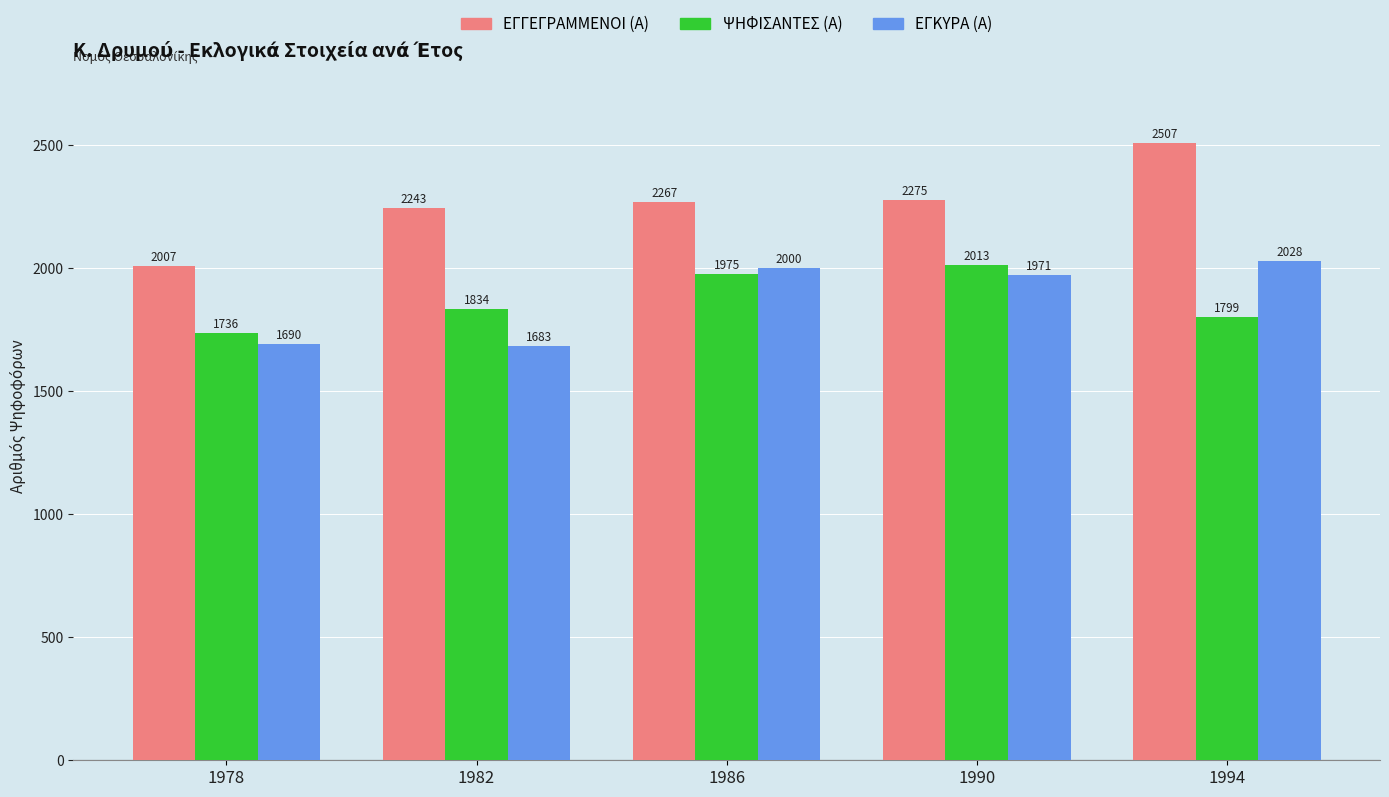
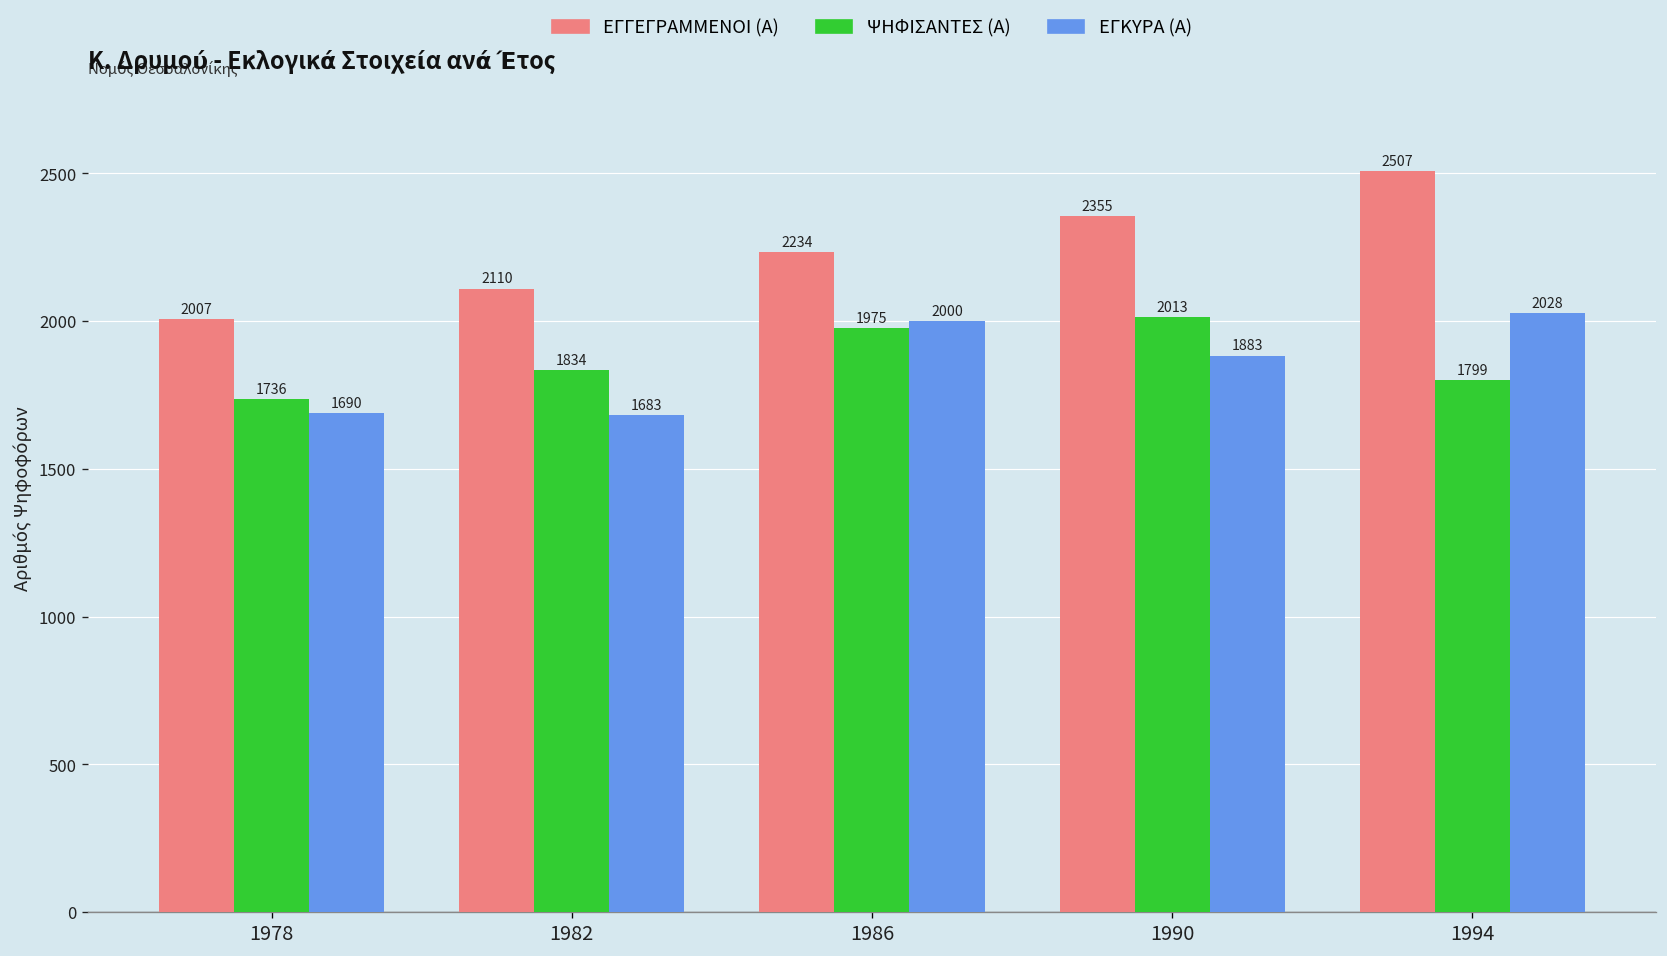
ΕΓΓΕΓΡΑΜΜΕΝΟΙ (Α), 1982: 2243 -> 2110
ΕΓΓΕΓΡΑΜΜΕΝΟΙ (Α), 1986: 2267 -> 2234
ΕΓΓΕΓΡΑΜΜΕΝΟΙ (Α), 1990: 2275 -> 2355
ΕΓΚΥΡΑ (Α), 1990: 1971 -> 1883
